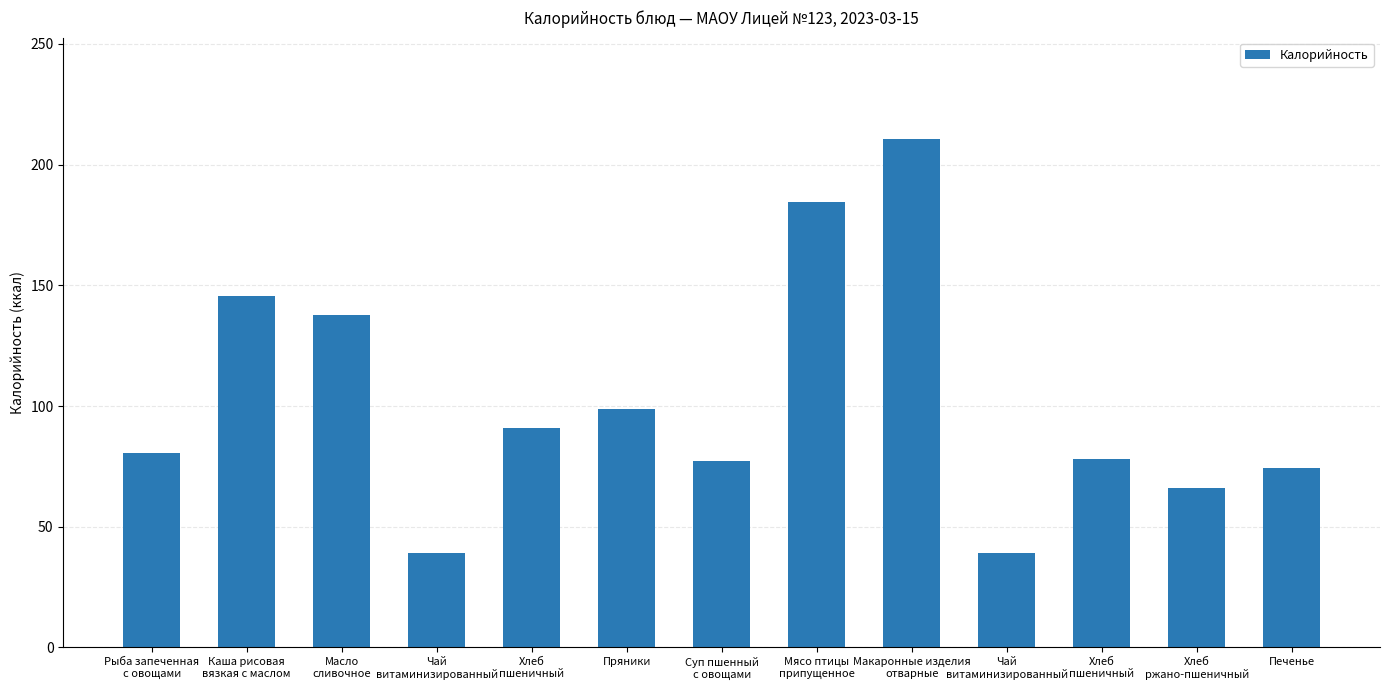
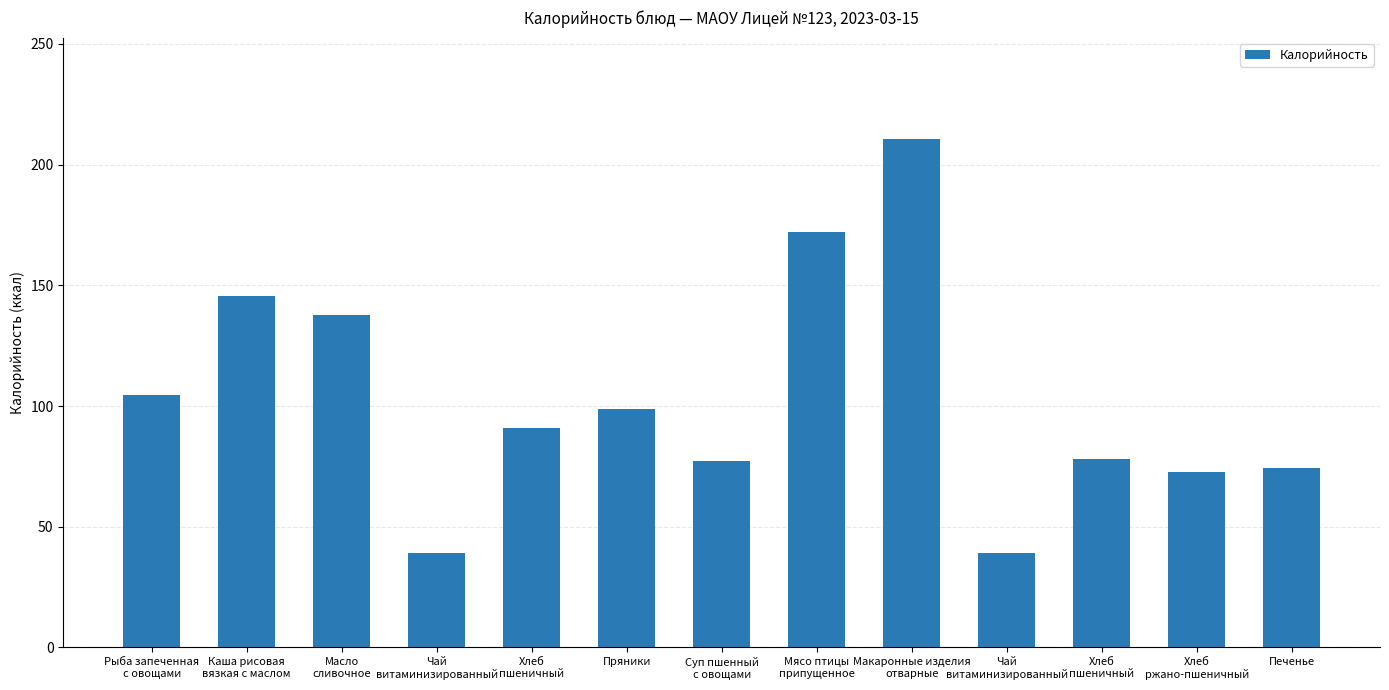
Рыба запеченная с овощами: 80 -> 104
Мясо птицы припущенное: 184 -> 172
Хлеб ржано-пшеничный: 66 -> 73
